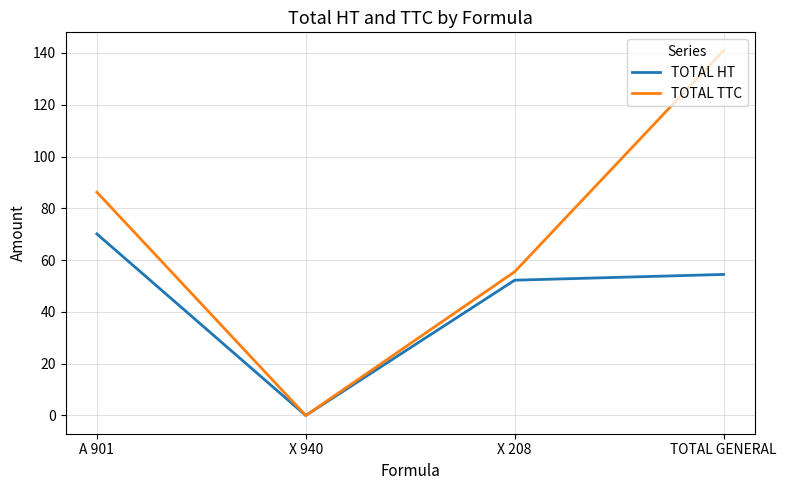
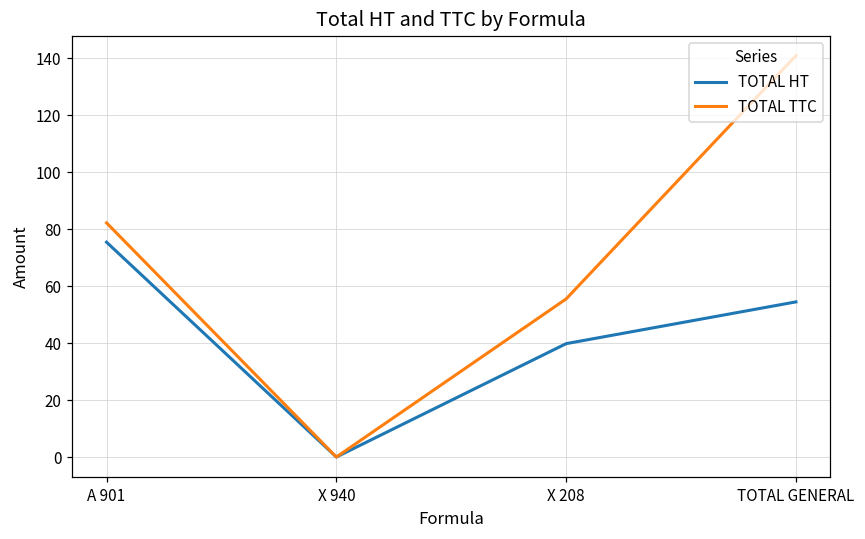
TOTAL HT, A 901: 70 -> 75
TOTAL TTC, A 901: 86 -> 82
TOTAL HT, X 208: 52 -> 40
